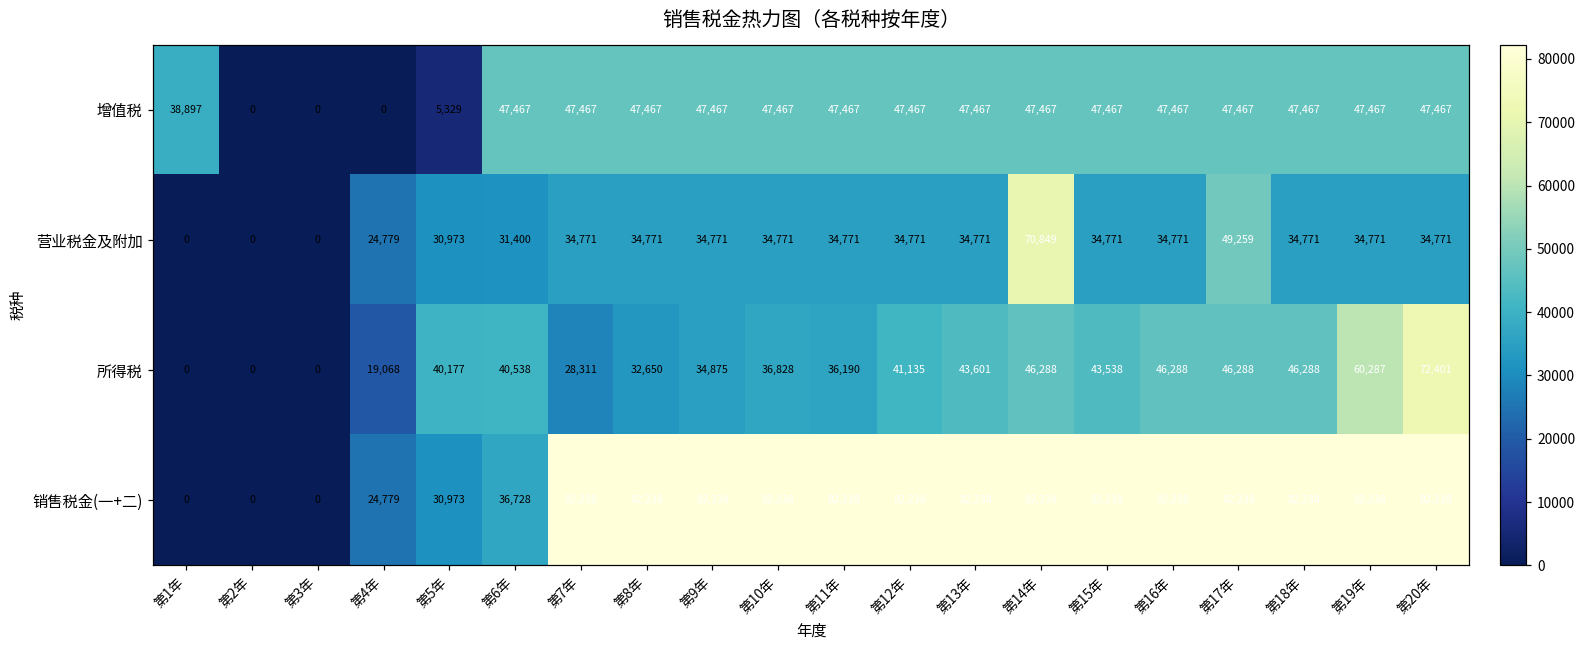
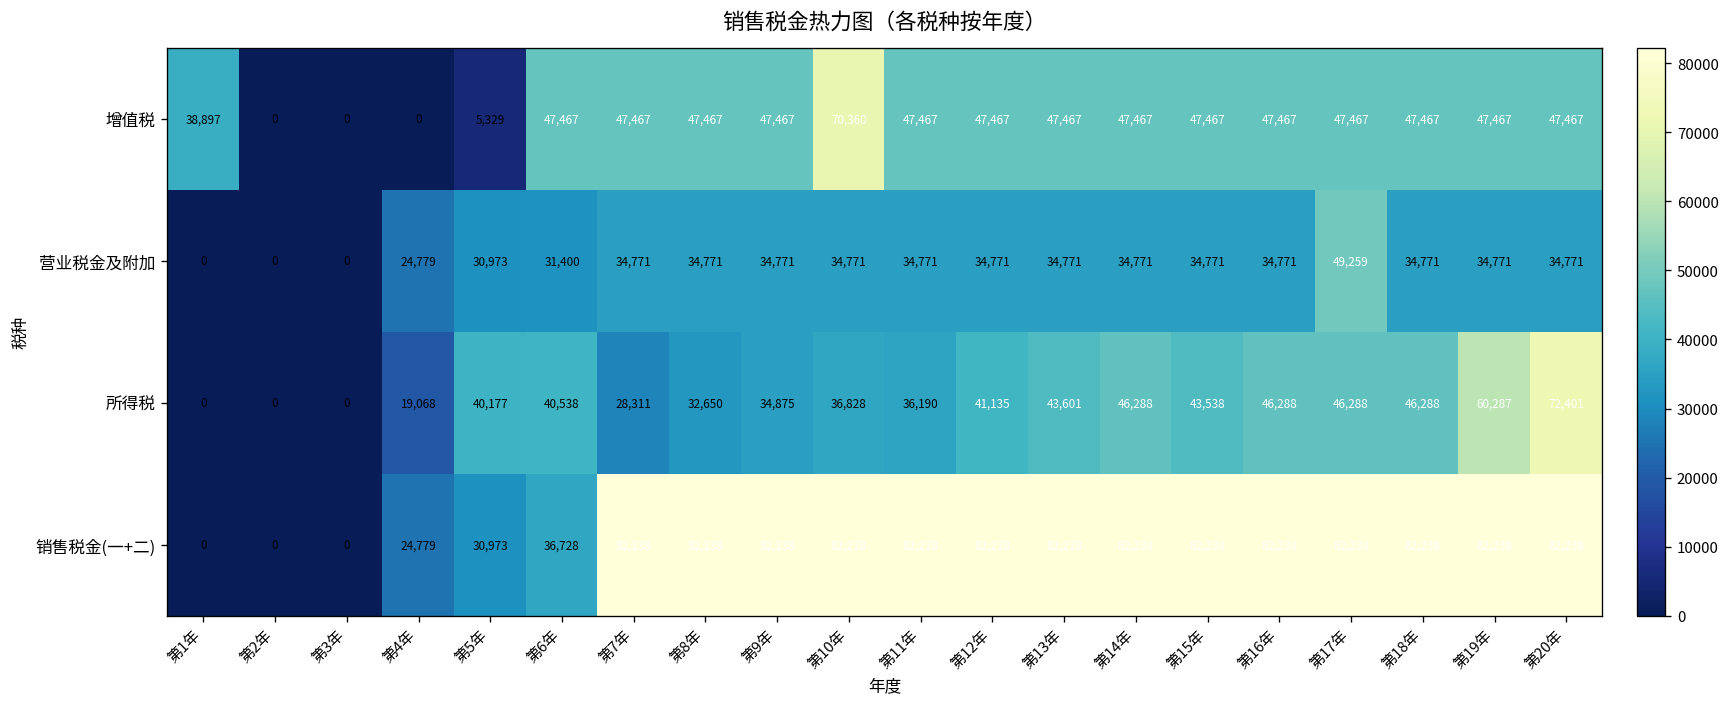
增值税, 第10年: 47,467 -> 70,360
营业税金及附加, 第14年: 70,849 -> 34,771
